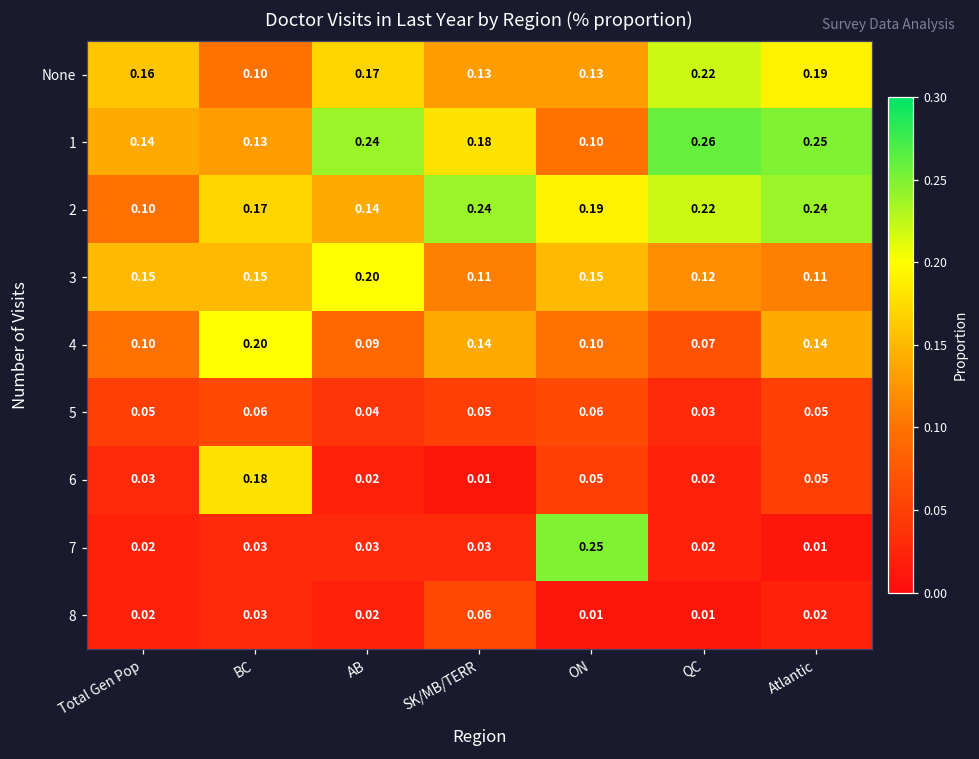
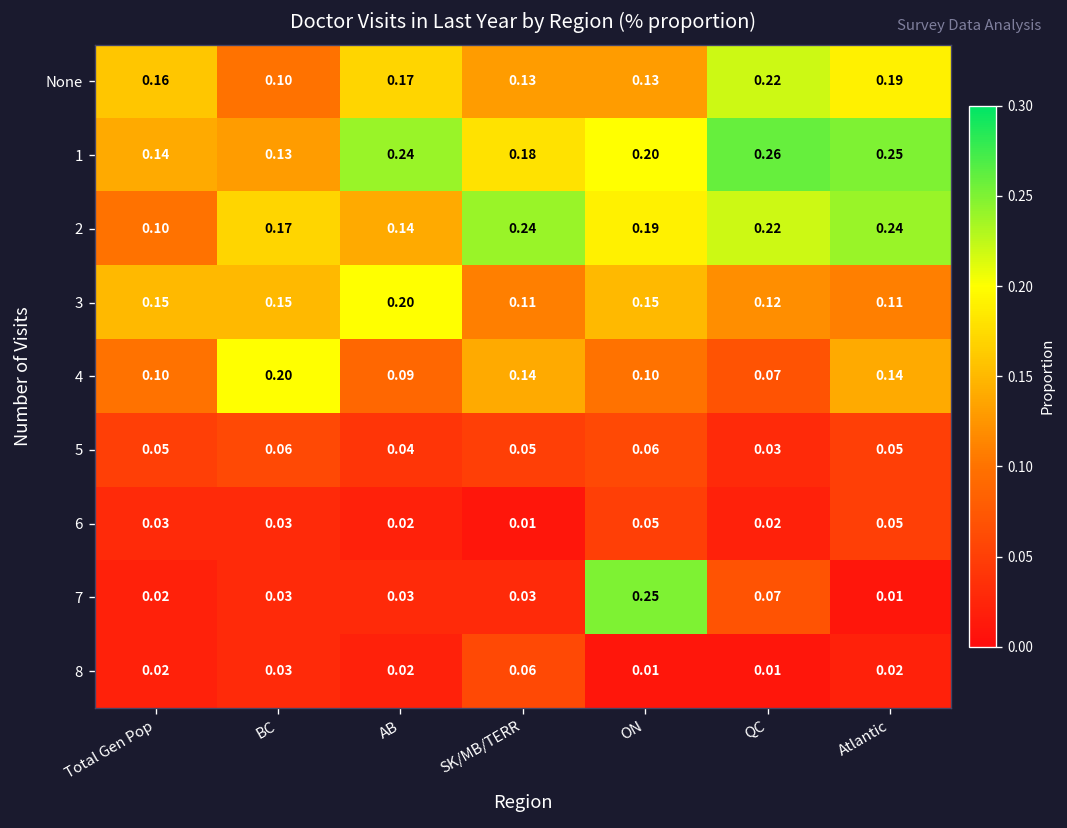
1, ON: 0.10 -> 0.20
6, BC: 0.18 -> 0.03
7, QC: 0.02 -> 0.07
